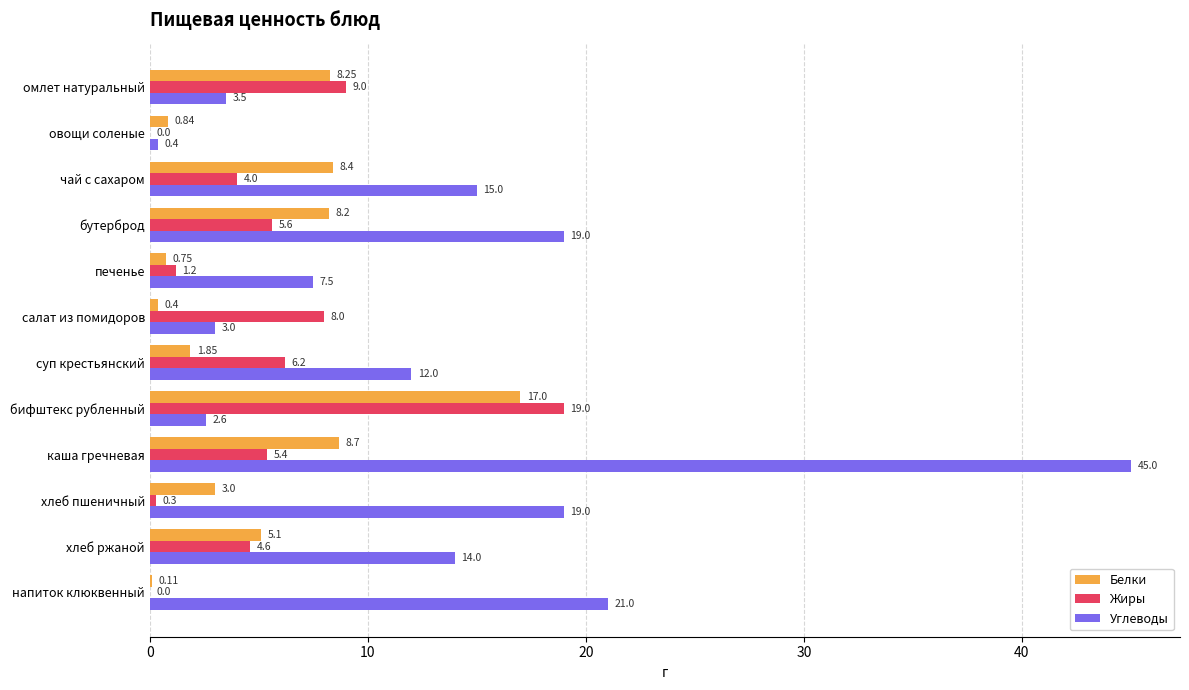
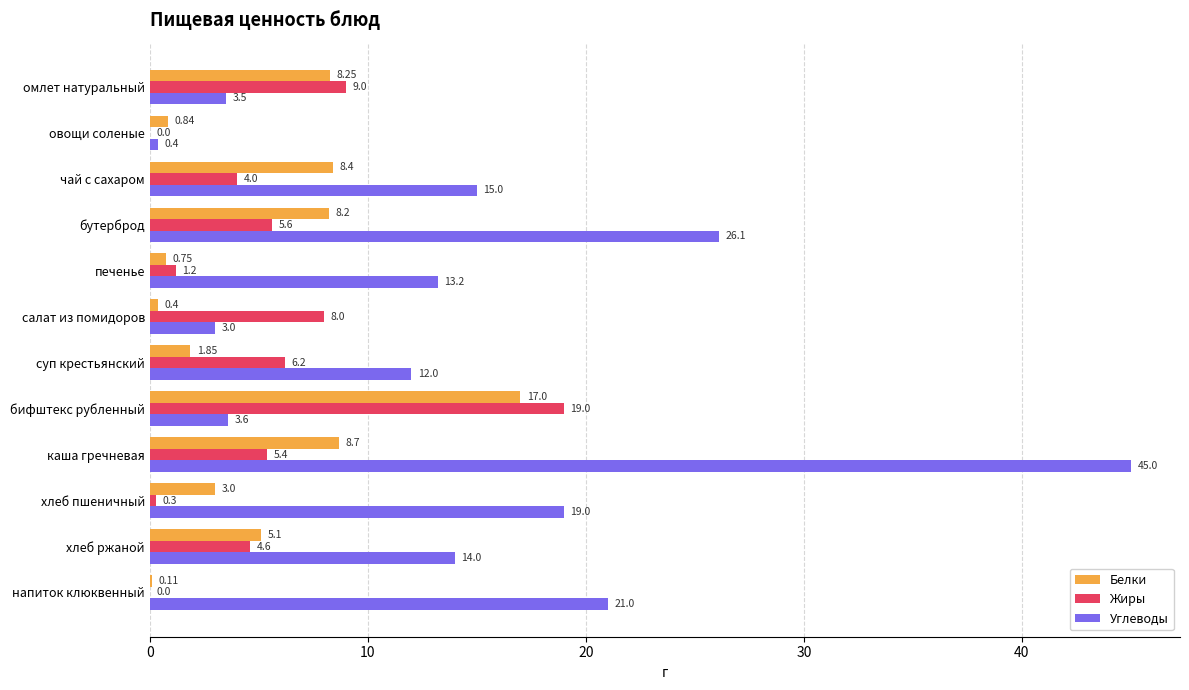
Углеводы, бутерброд: 19.0 -> 26.1
Углеводы, печенье: 7.5 -> 13.2
Углеводы, бифштекс рубленный: 2.6 -> 3.6
